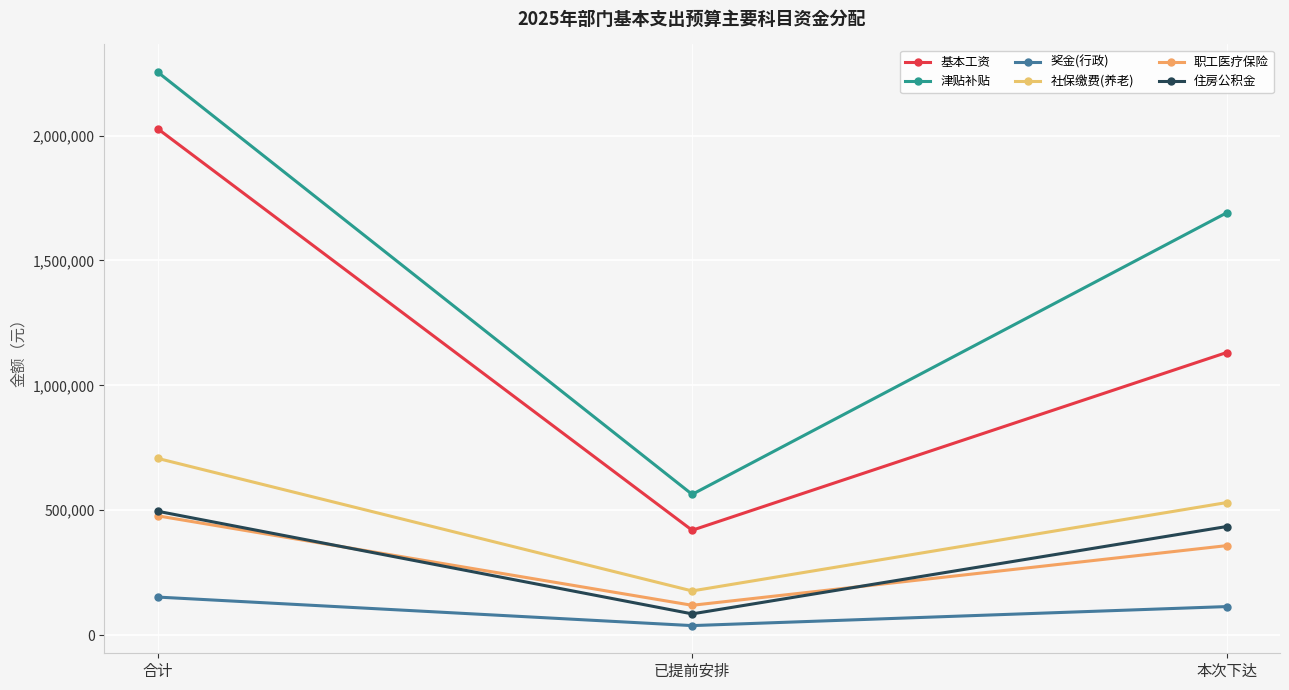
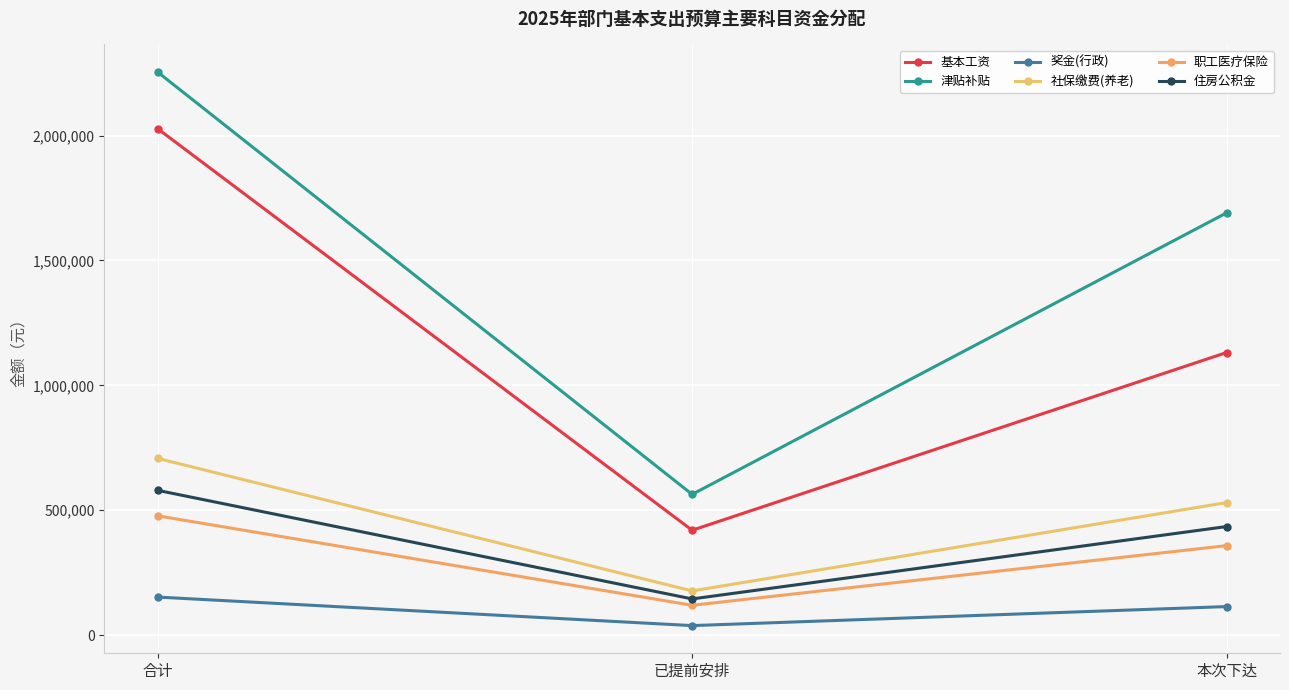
住房公积金, 合计: 500,000 -> 580,000
住房公积金, 已提前安排: 90,000 -> 140,000
